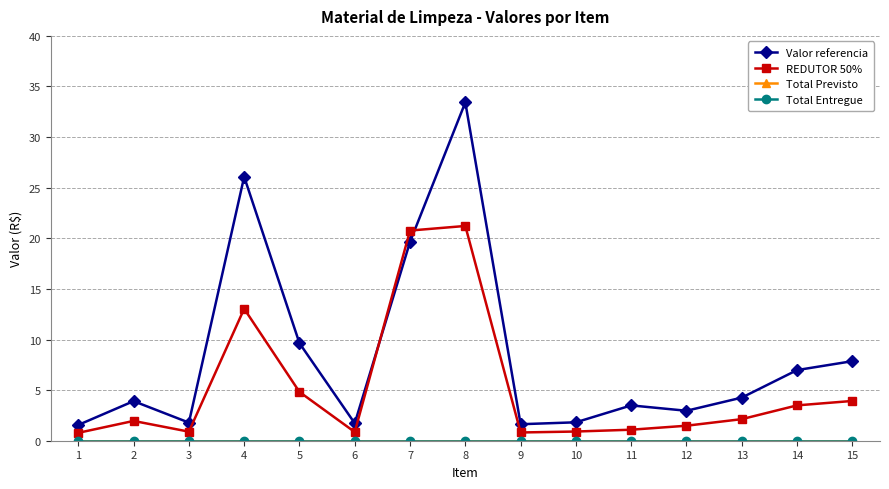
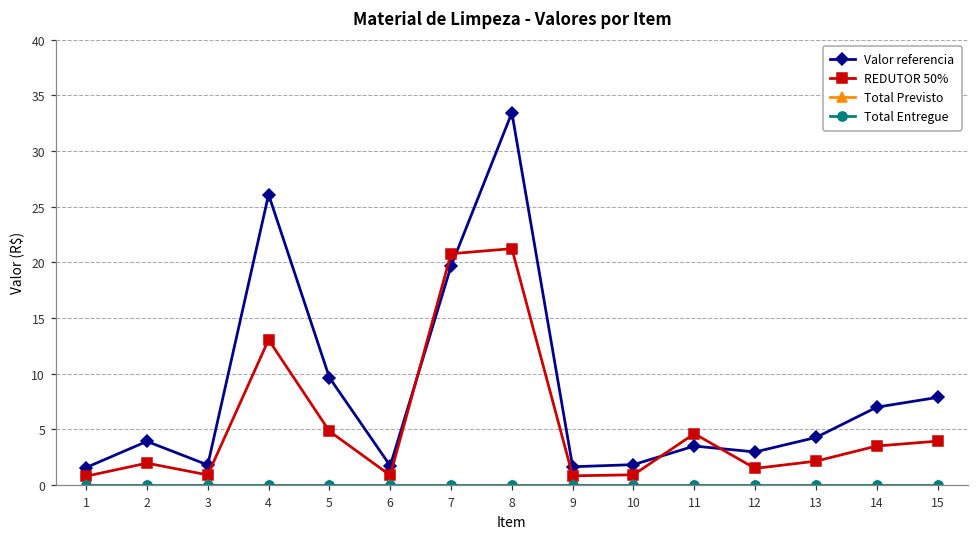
REDUTOR 50%, 11: 1.1 -> 4.6
